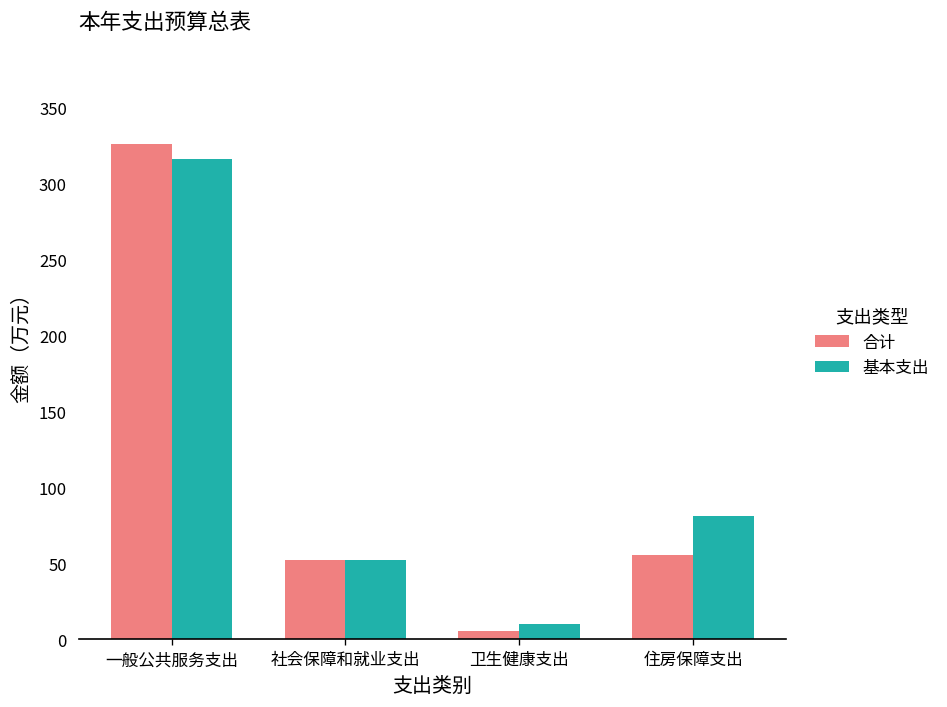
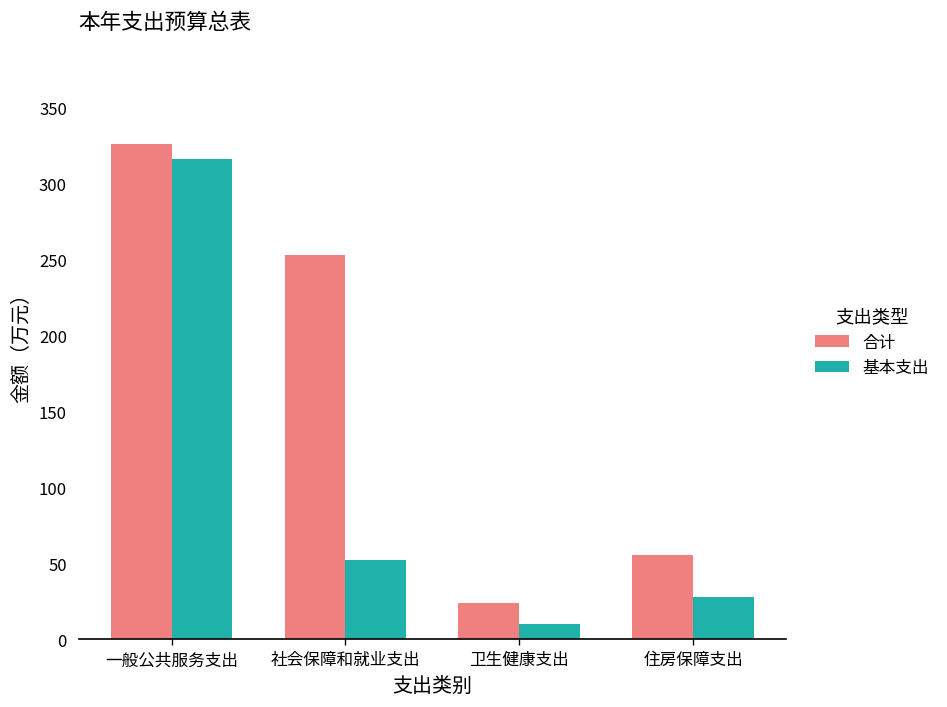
合计, 社会保障和就业支出: 52 -> 253
合计, 卫生健康支出: 5 -> 24
基本支出, 住房保障支出: 81 -> 28
